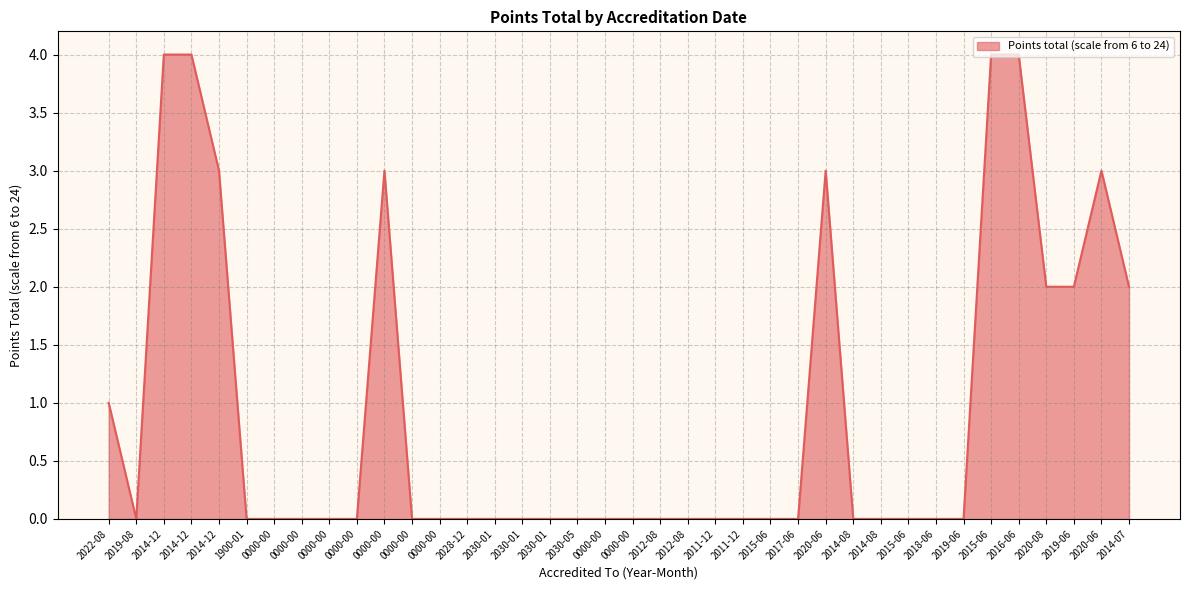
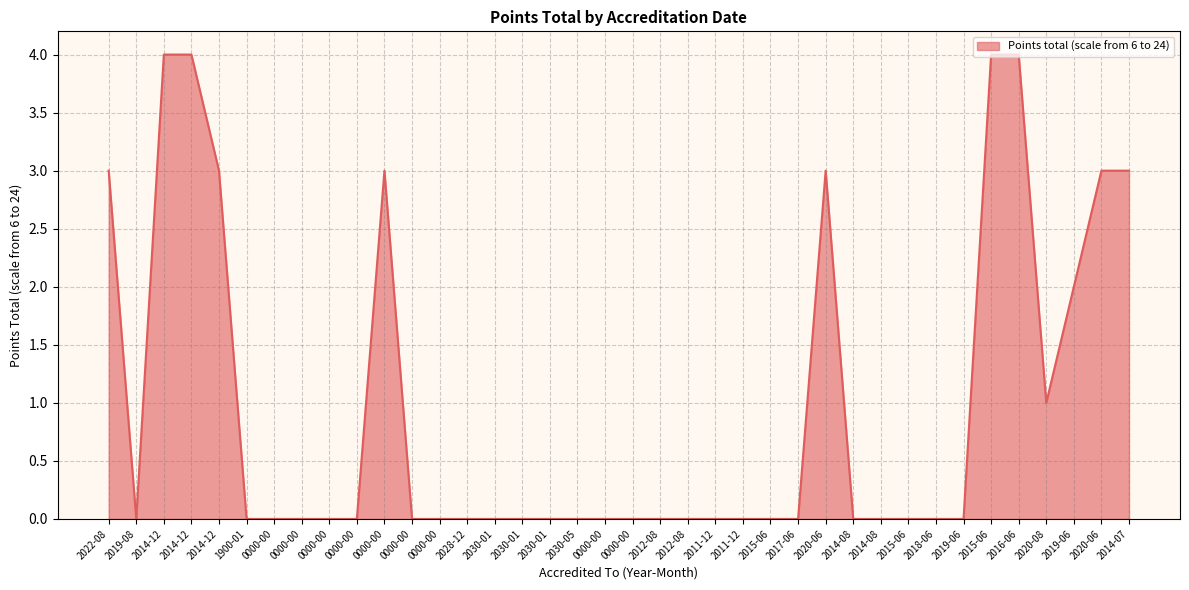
2022-08: 1 -> 3
2020-08: 2 -> 1
2014-07: 2 -> 3
